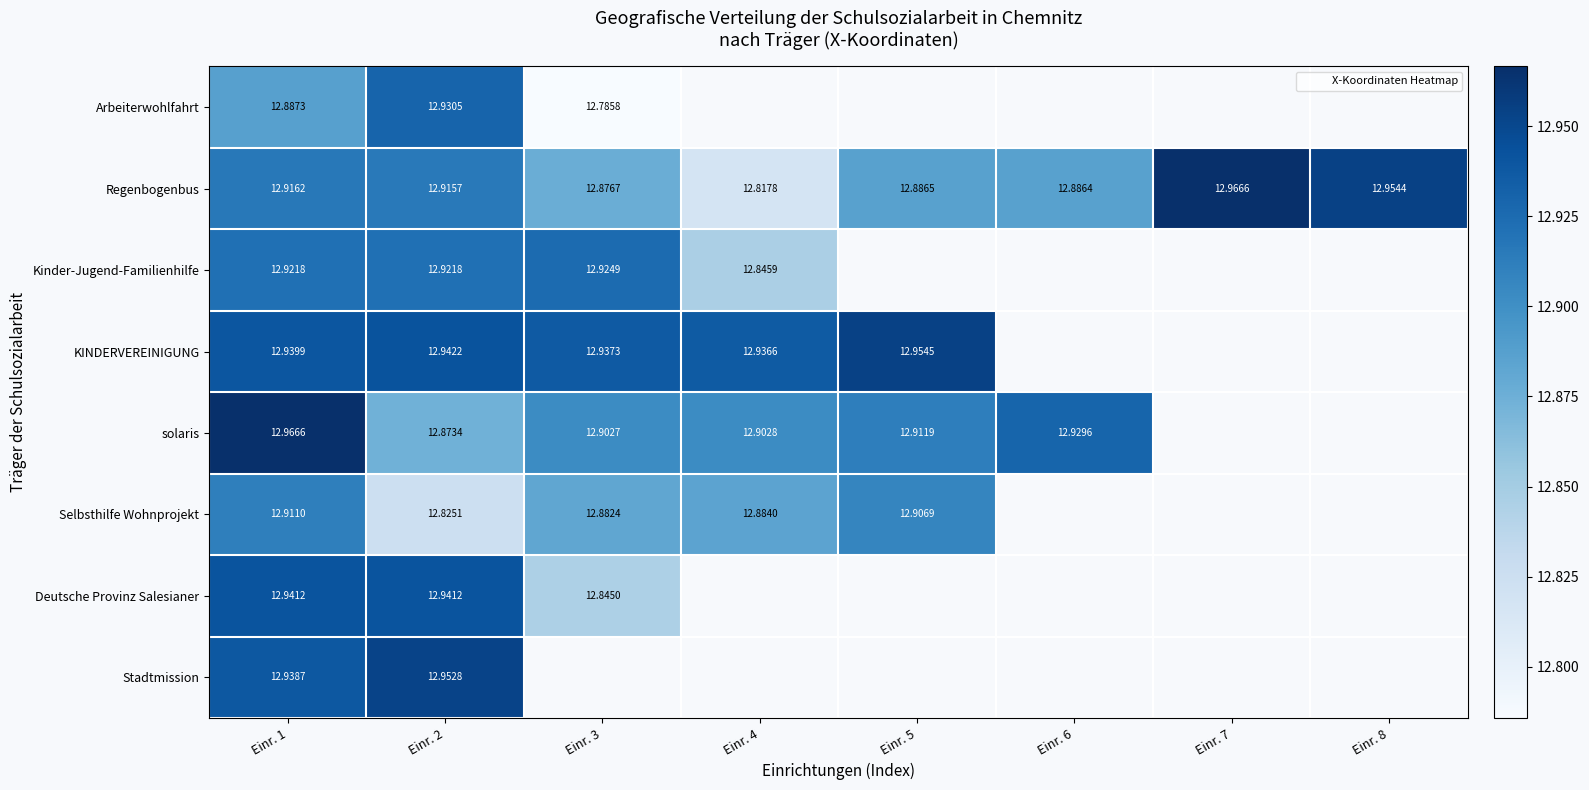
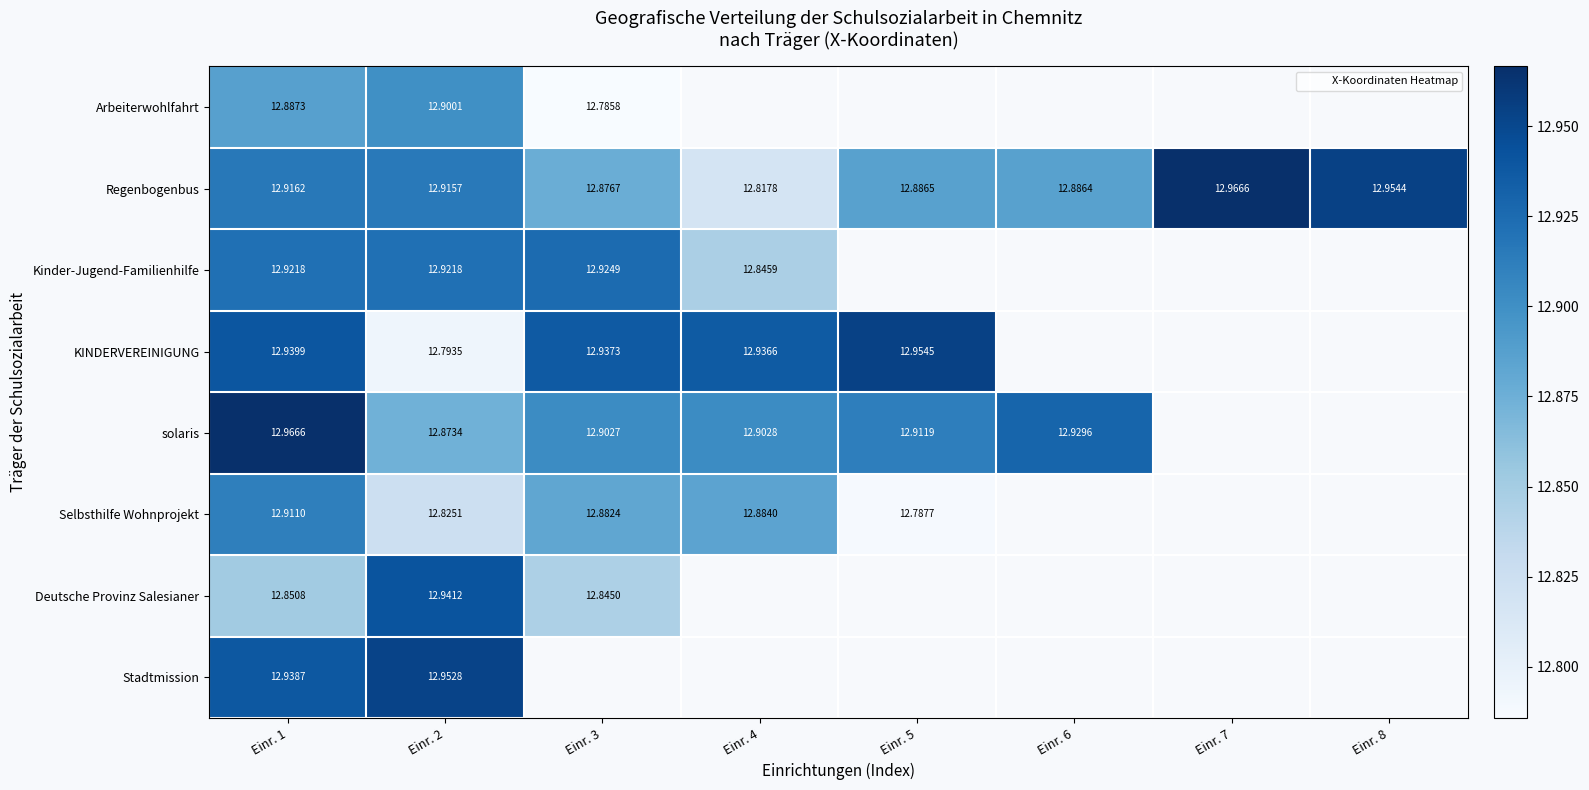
Arbeiterwohlfahrt, Einr. 2: 12.9305 -> 12.9001
KINDERVEREINIGUNG, Einr. 2: 12.9422 -> 12.7935
Selbsthilfe Wohnprojekt, Einr. 5: 12.9069 -> 12.7877
Deutsche Provinz Salesianer, Einr. 1: 12.9412 -> 12.8508
